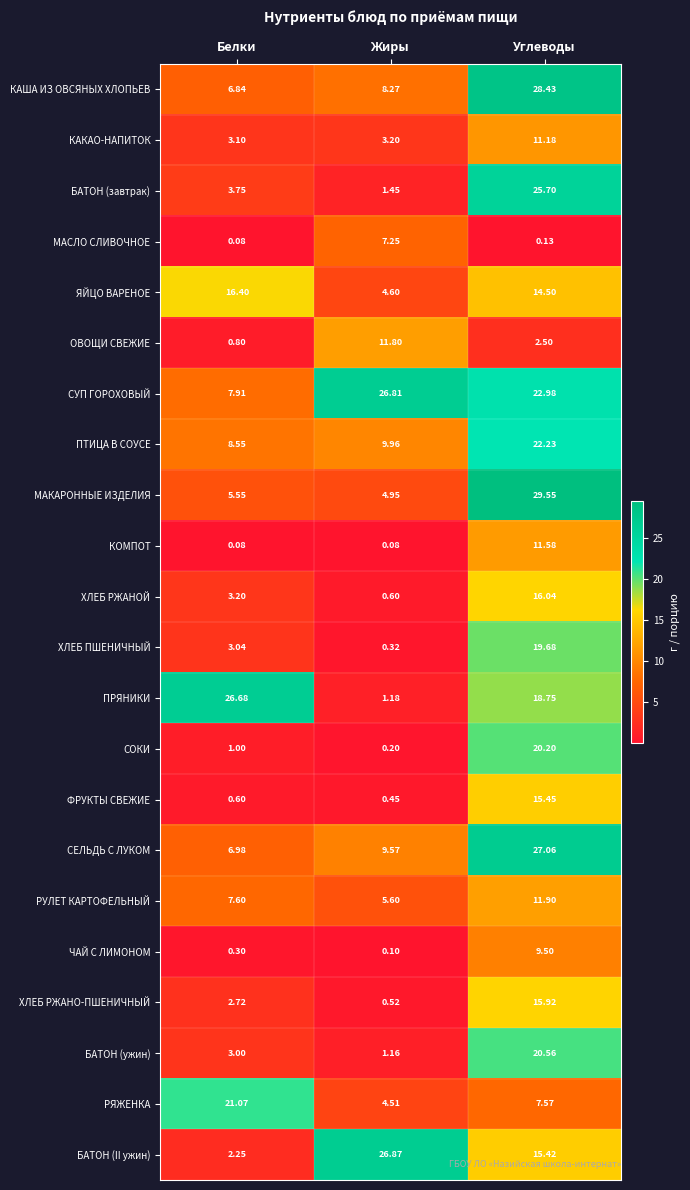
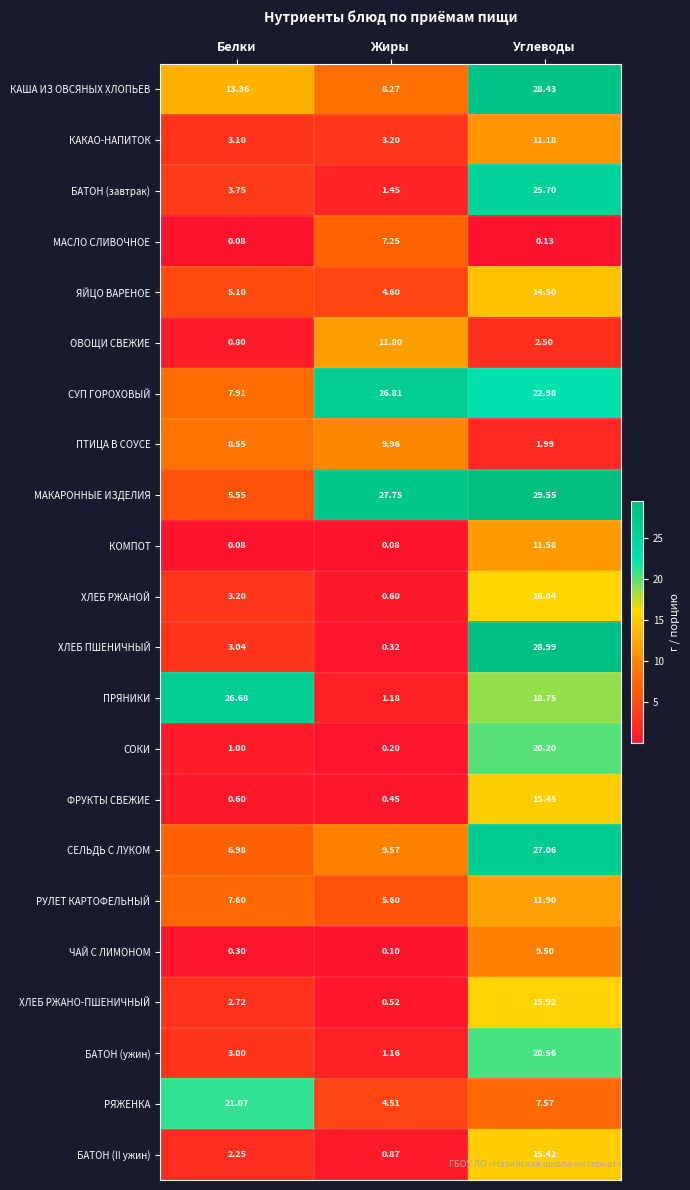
КАША ИЗ ОВСЯНЫХ ХЛОПЬЕВ, Белки: 6.84 -> 13.36
ЯЙЦО ВАРЕНОЕ, Белки: 16.40 -> 5.10
ПТИЦА В СОУСЕ, Углеводы: 22.23 -> 1.99
МАКАРОННЫЕ ИЗДЕЛИЯ, Жиры: 4.95 -> 27.75
ХЛЕБ ПШЕНИЧНЫЙ, Углеводы: 19.68 -> 28.99
БАТОН (II ужин), Жиры: 26.87 -> 0.87
